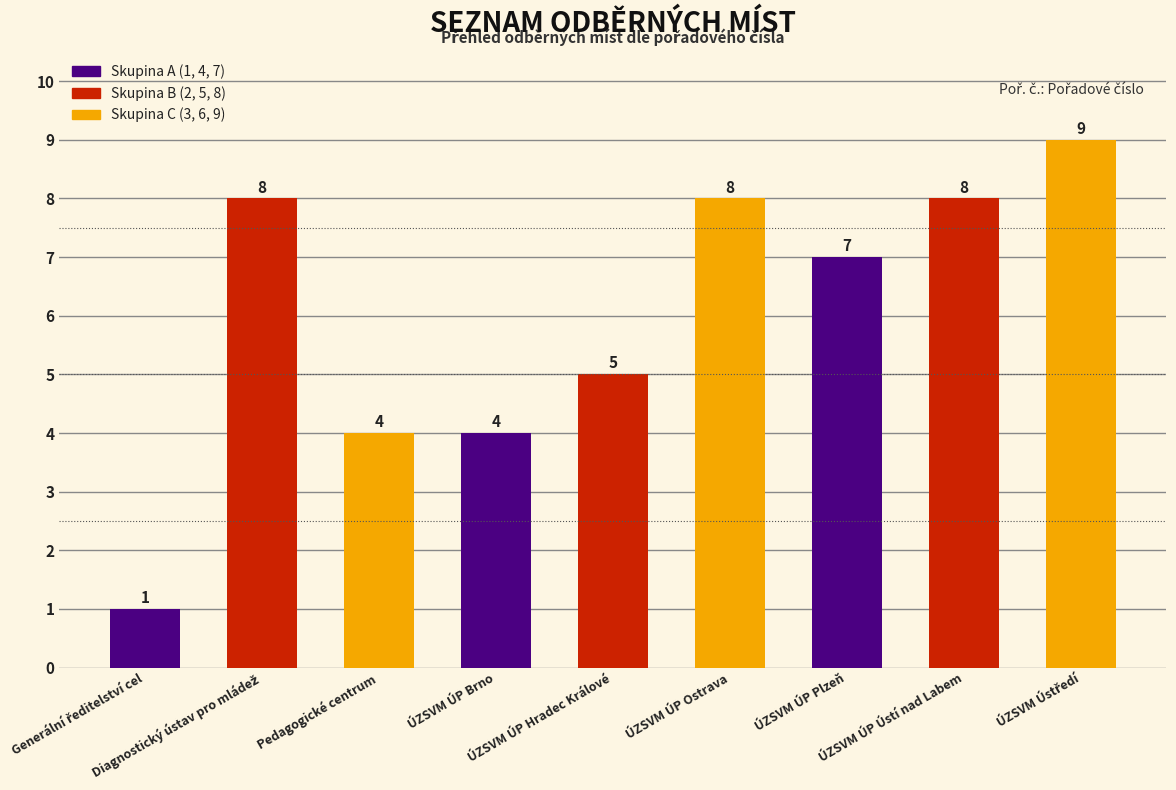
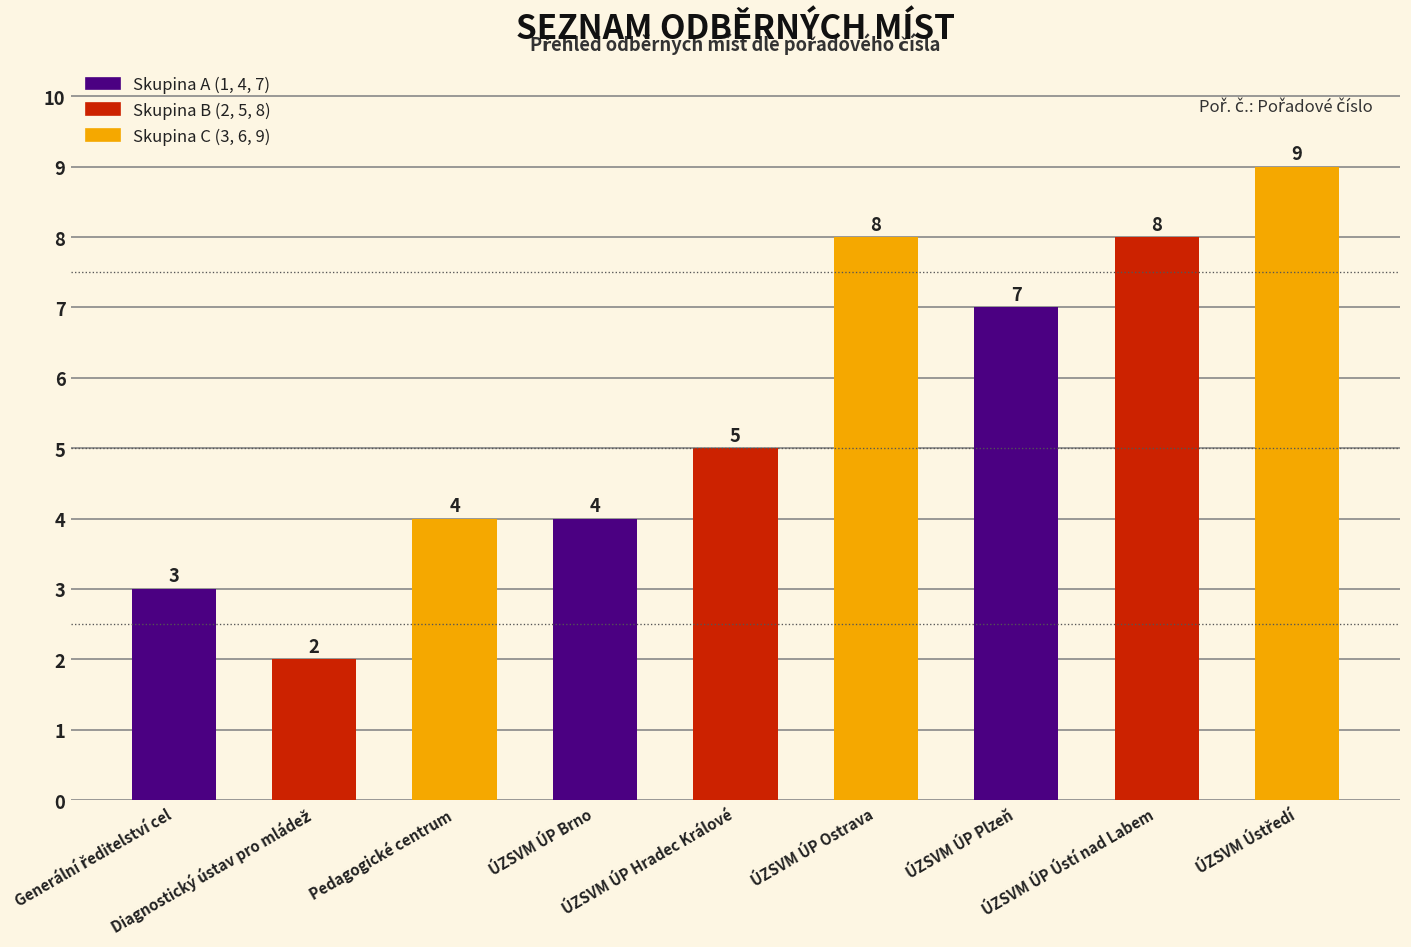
Generální ředitelství cel: 1 -> 3
Diagnostický ústav pro mládež: 8 -> 2
